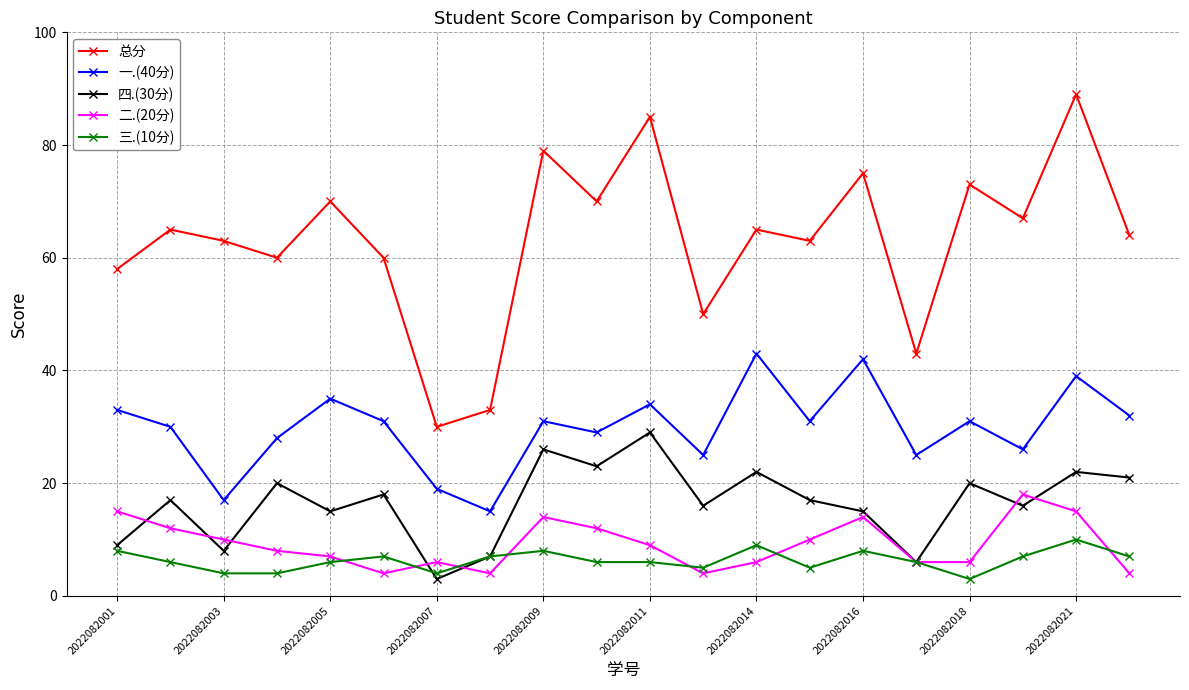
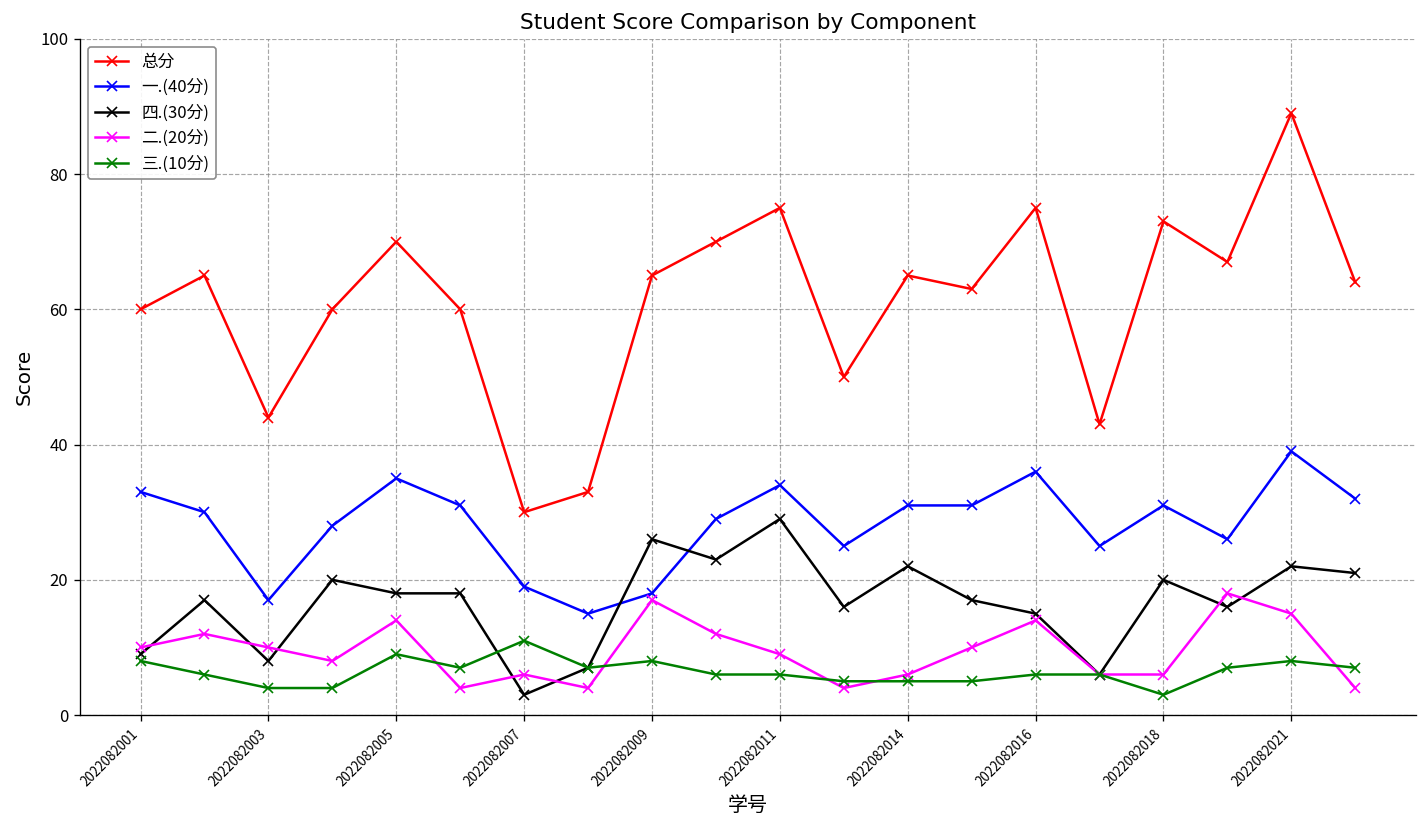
总分, 2022082001: 58 -> 60
二.(20分), 2022082001: 15 -> 10
总分, 2022082003: 63 -> 44
四.(30分), 2022082005: 15 -> 18
二.(20分), 2022082005: 7 -> 14
三.(10分), 2022082005: 6 -> 9
三.(10分), 2022082007: 4 -> 11
总分, 2022082009: 79 -> 65
一.(40分), 2022082009: 31 -> 18
二.(20分), 2022082009: 14 -> 17
总分, 2022082011: 85 -> 75
一.(40分), 2022082014: 43 -> 31
三.(10分), 2022082014: 9 -> 5
一.(40分), 2022082016: 42 -> 36
三.(10分), 2022082016: 8 -> 6
三.(10分), 2022082021: 10 -> 8
